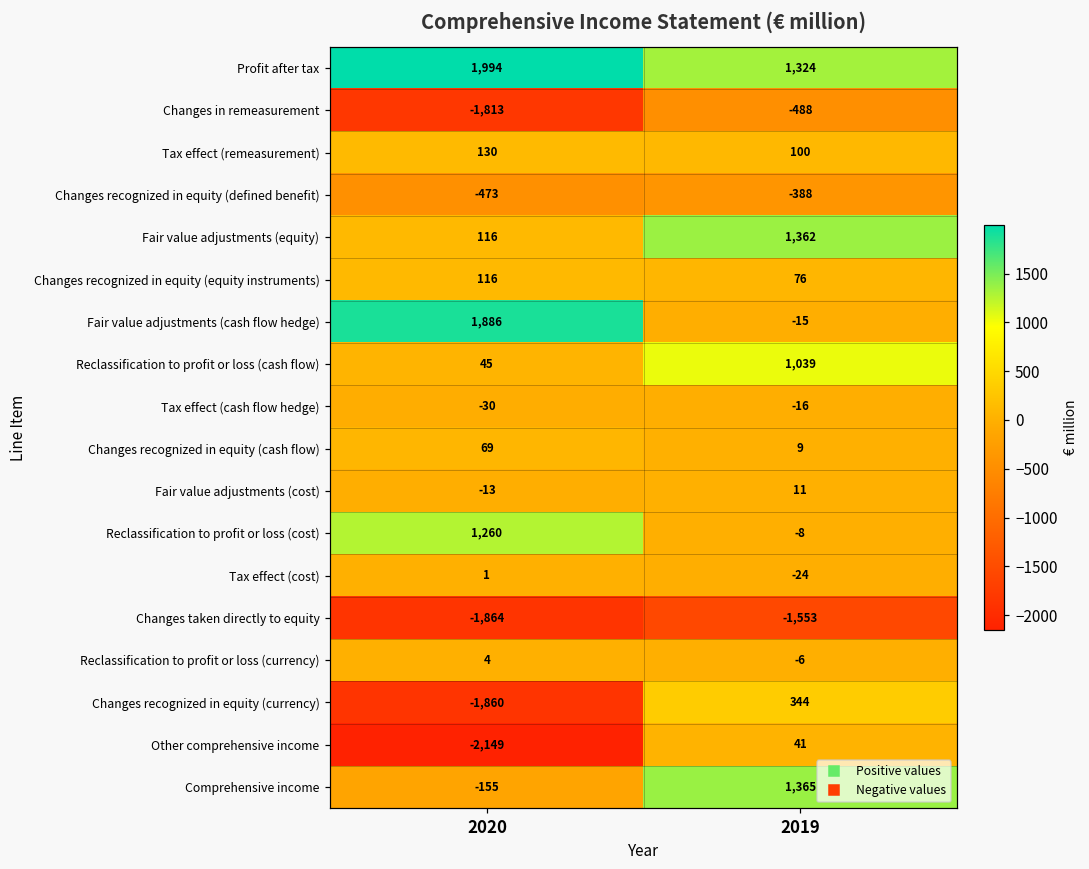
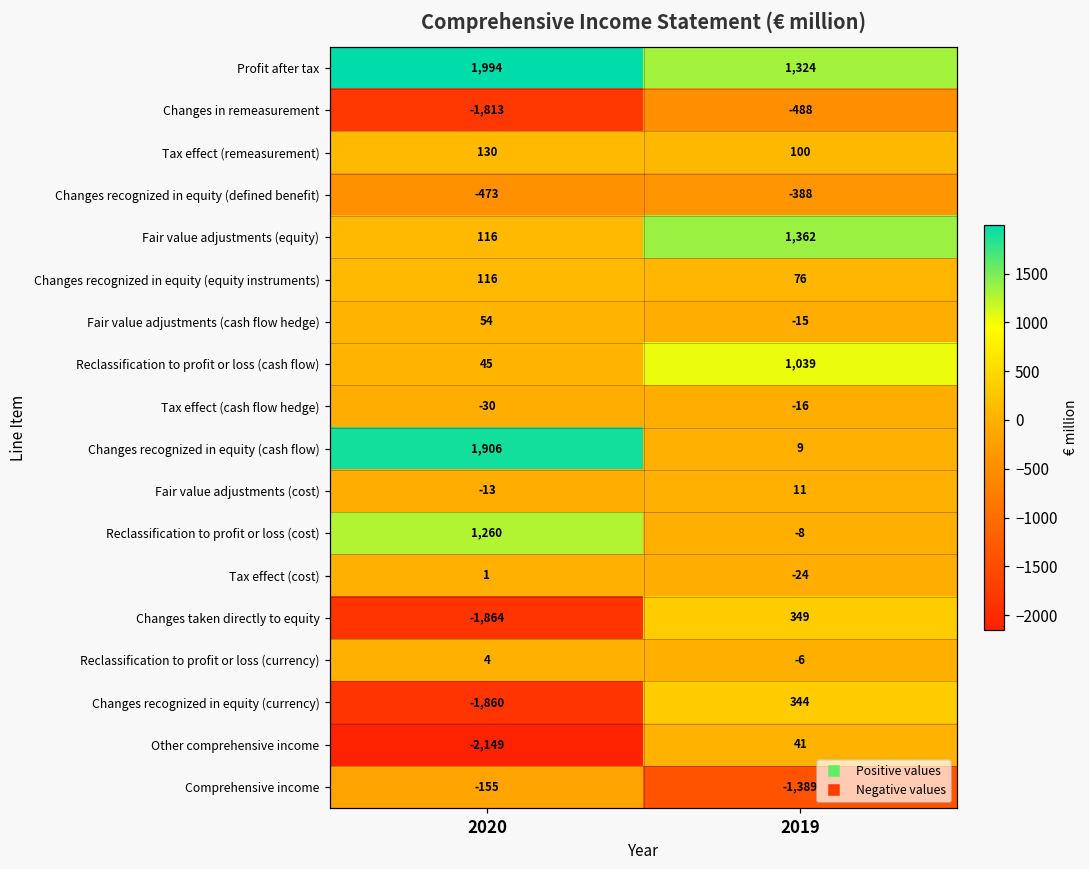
Fair value adjustments (cash flow hedge), 2020: 1,886 -> 54
Changes recognized in equity (cash flow), 2020: 69 -> 1,906
Changes taken directly to equity, 2019: -1,553 -> 349
Comprehensive income, 2019: 1,365 -> -1,389
